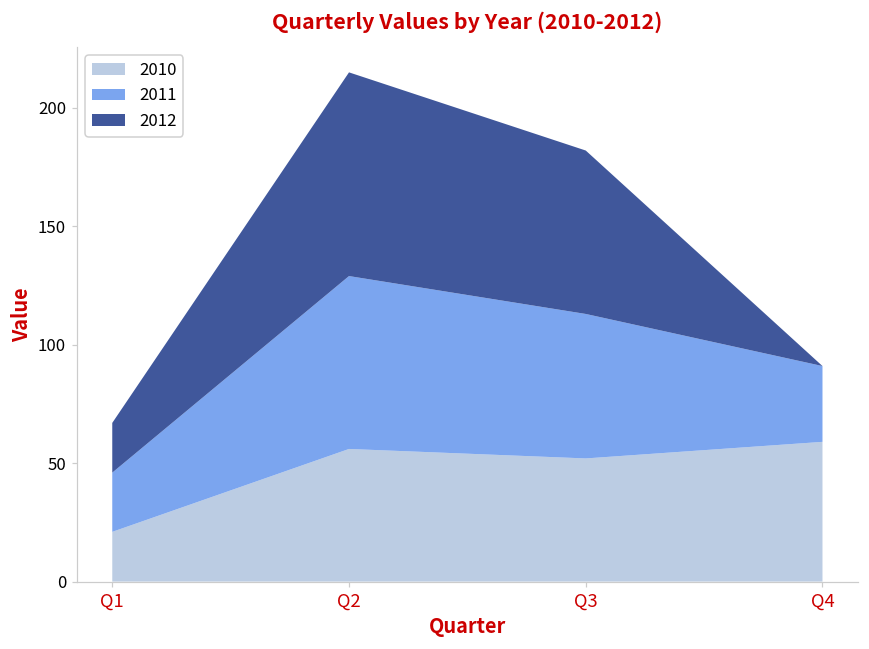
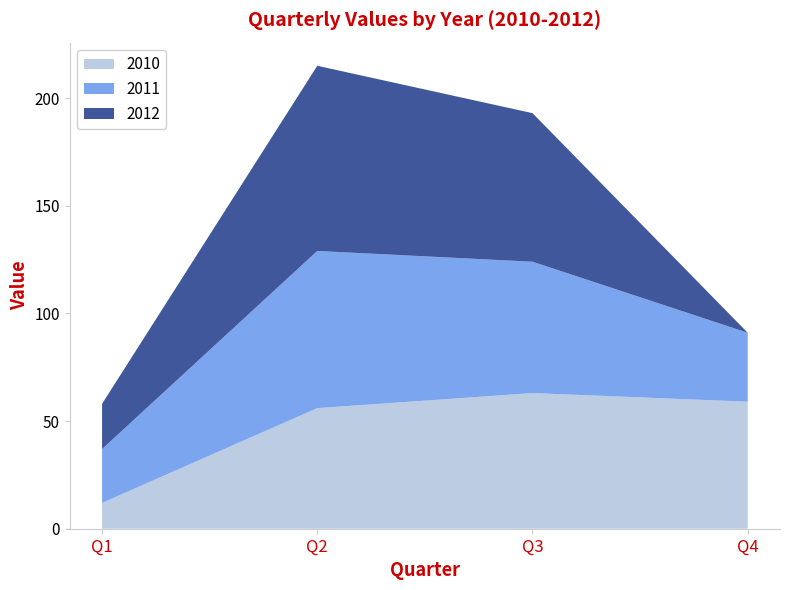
2010, Q1: 21 -> 12
2010, Q3: 52 -> 63
